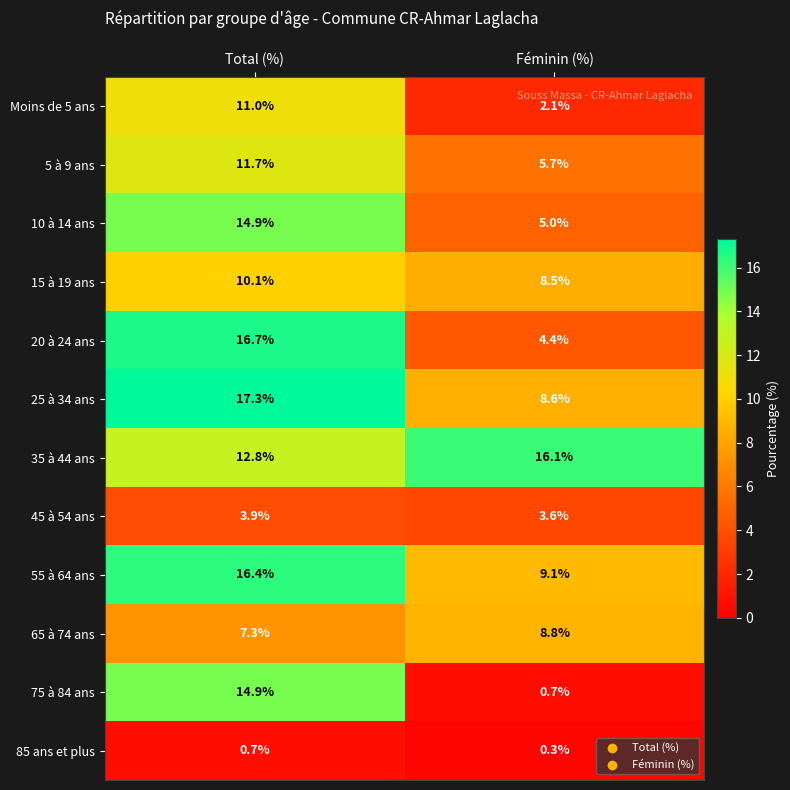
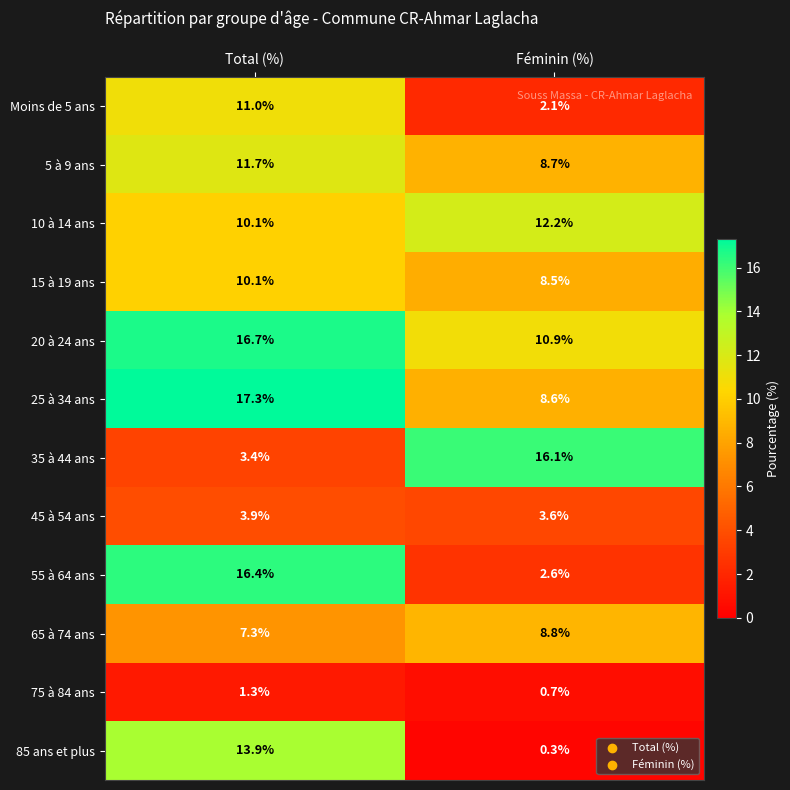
5 à 9 ans, Féminin (%): 5.7% -> 8.7%
10 à 14 ans, Total (%): 14.9% -> 10.1%
10 à 14 ans, Féminin (%): 5.0% -> 12.2%
20 à 24 ans, Féminin (%): 4.4% -> 10.9%
35 à 44 ans, Total (%): 12.8% -> 3.4%
55 à 64 ans, Féminin (%): 9.1% -> 2.6%
75 à 84 ans, Total (%): 14.9% -> 1.3%
85 ans et plus, Total (%): 0.7% -> 13.9%
